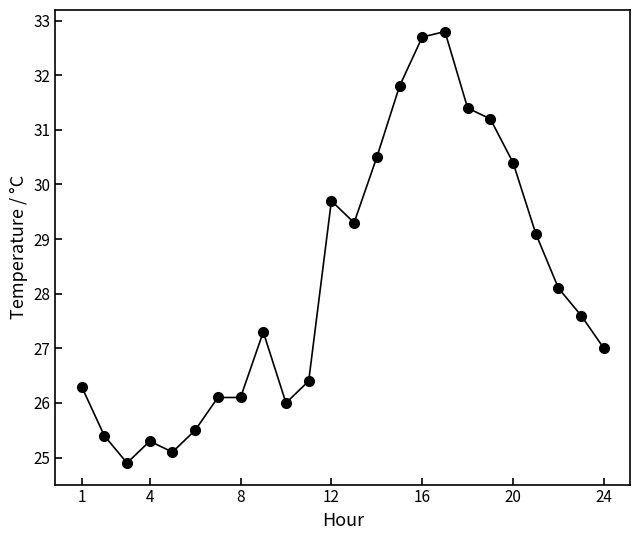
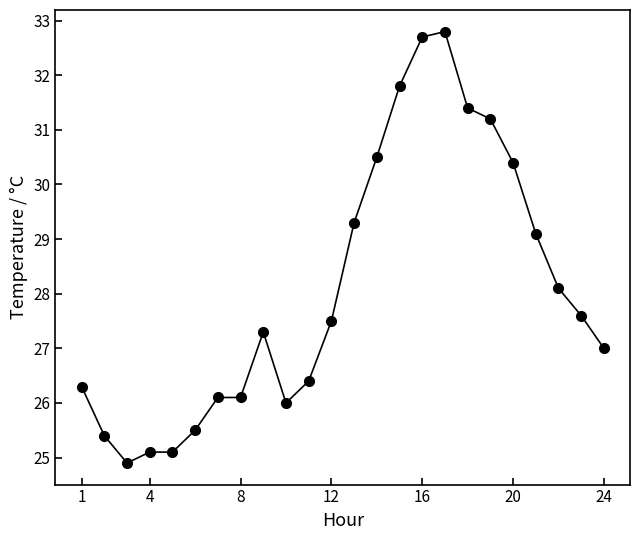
4: 25.3 -> 25.1
12: 29.7 -> 27.5
